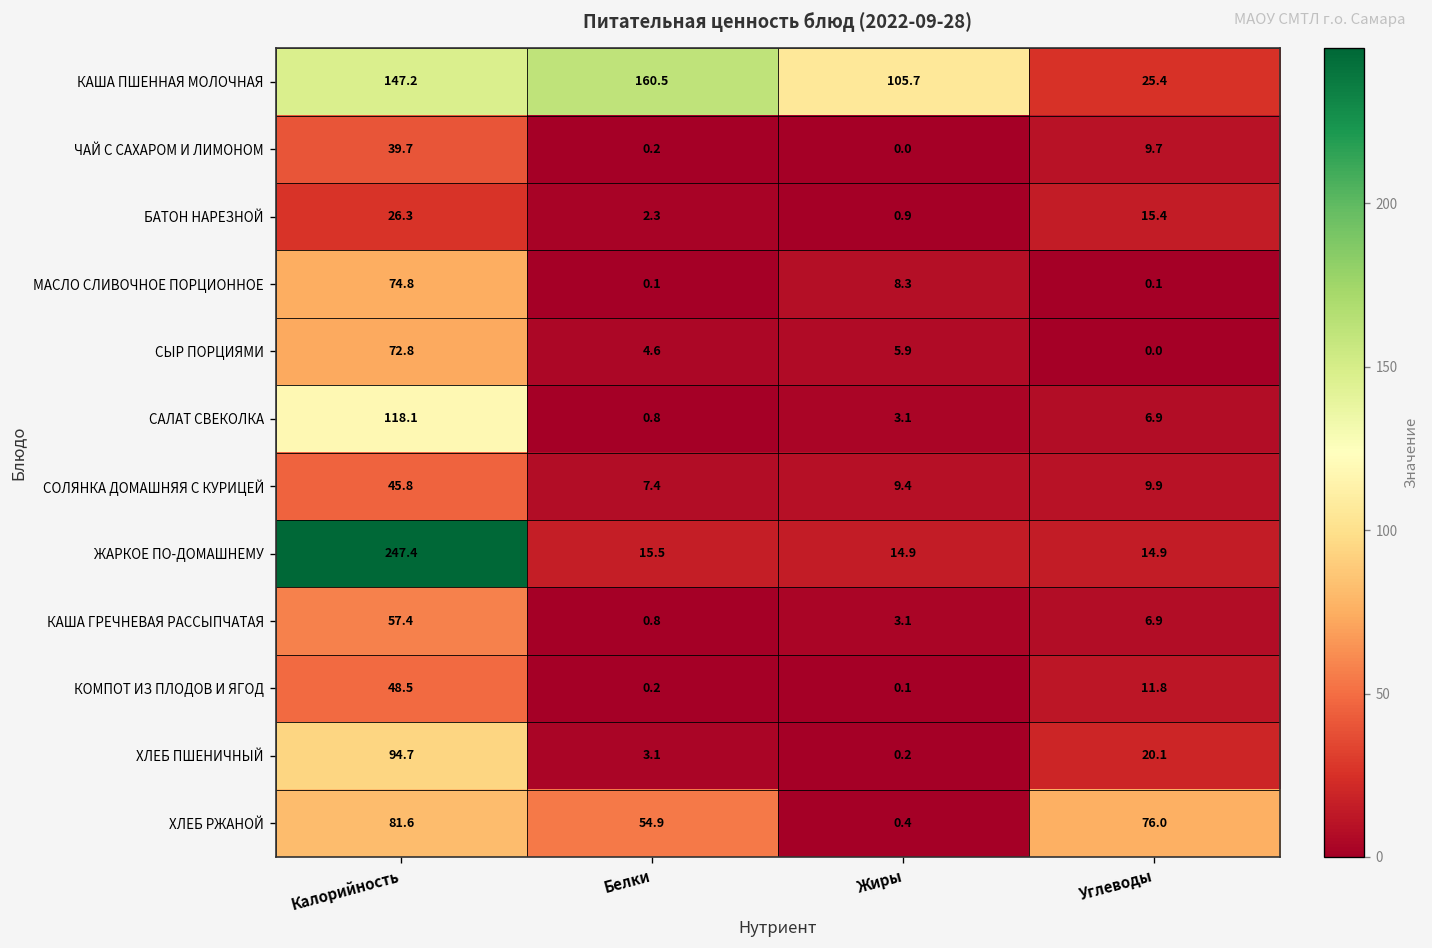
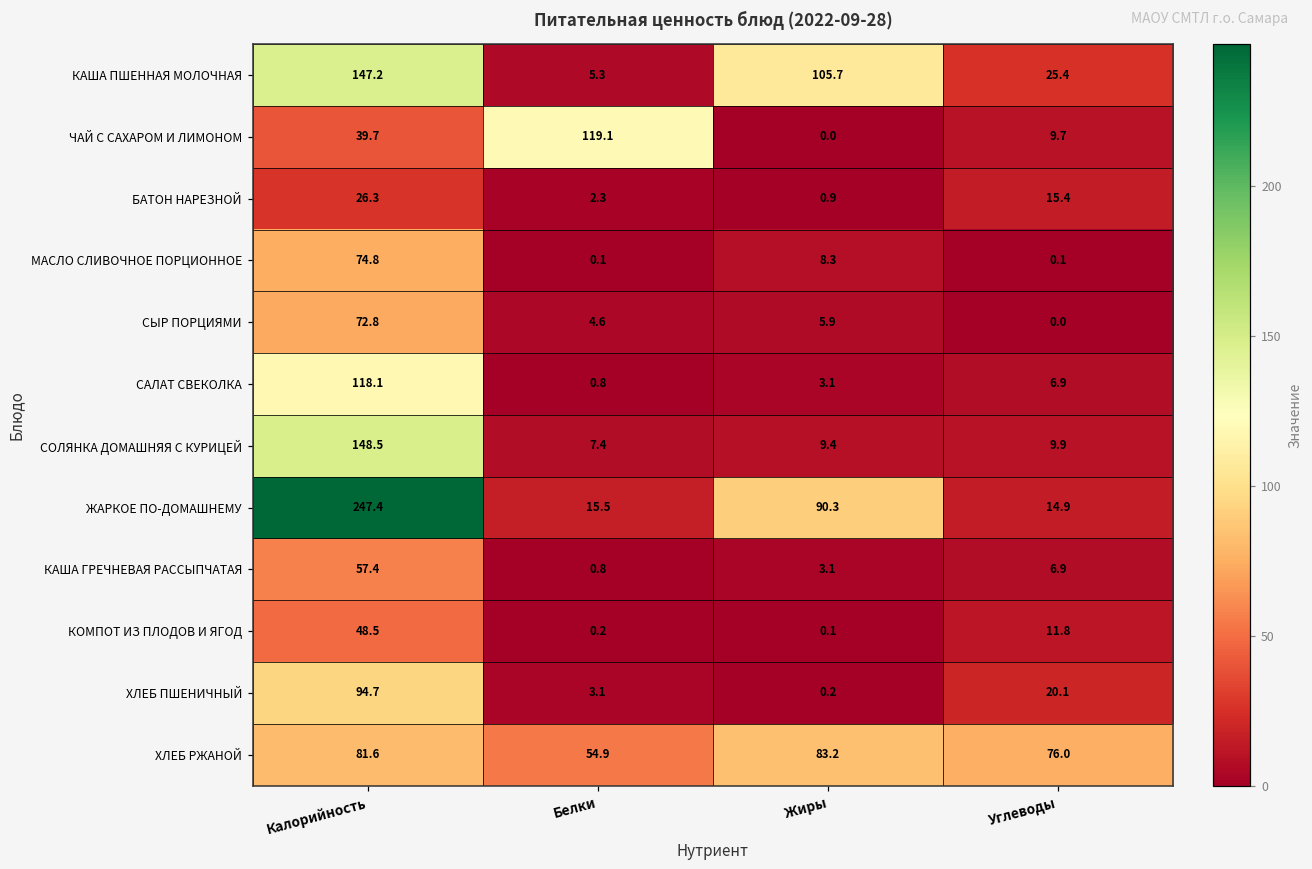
КАША ПШЕННАЯ МОЛОЧНАЯ, Белки: 160.5 -> 5.3
ЧАЙ С САХАРОМ И ЛИМОНОМ, Белки: 0.2 -> 119.1
СОЛЯНКА ДОМАШНЯЯ С КУРИЦЕЙ, Калорийность: 45.8 -> 148.5
ЖАРКОЕ ПО-ДОМАШНЕМУ, Жиры: 14.9 -> 90.3
ХЛЕБ РЖАНОЙ, Жиры: 0.4 -> 83.2
